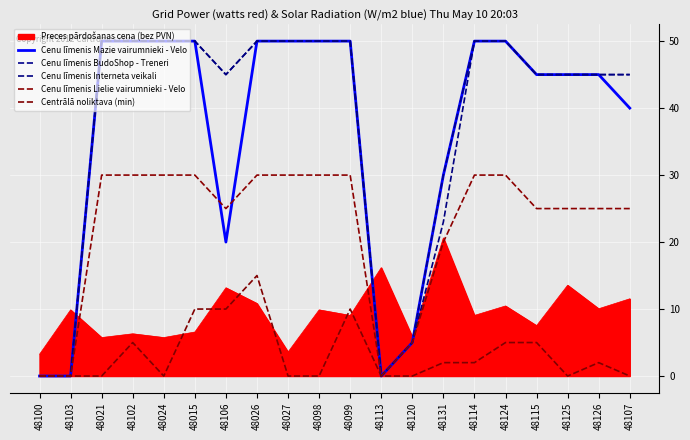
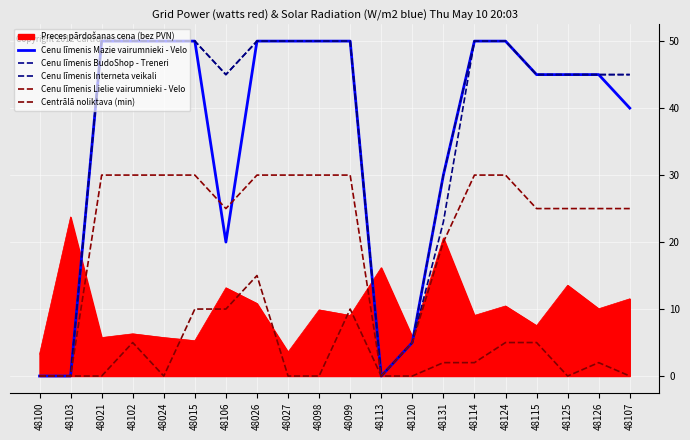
Preces pārdošanas cena (bez PVN), 48103: 10 -> 24
Preces pārdošanas cena (bez PVN), 48015: 7 -> 5
